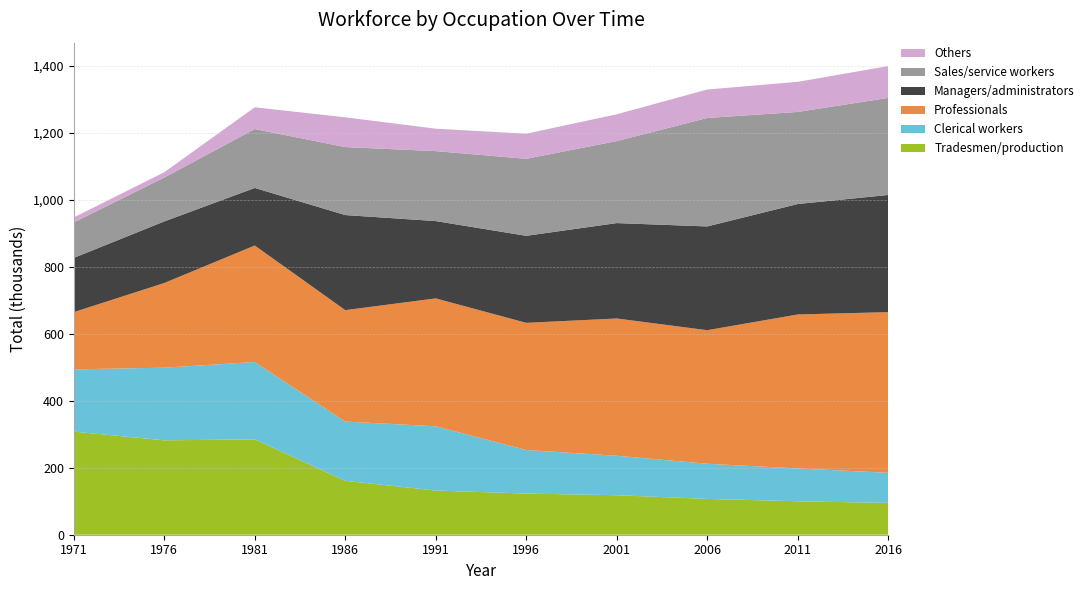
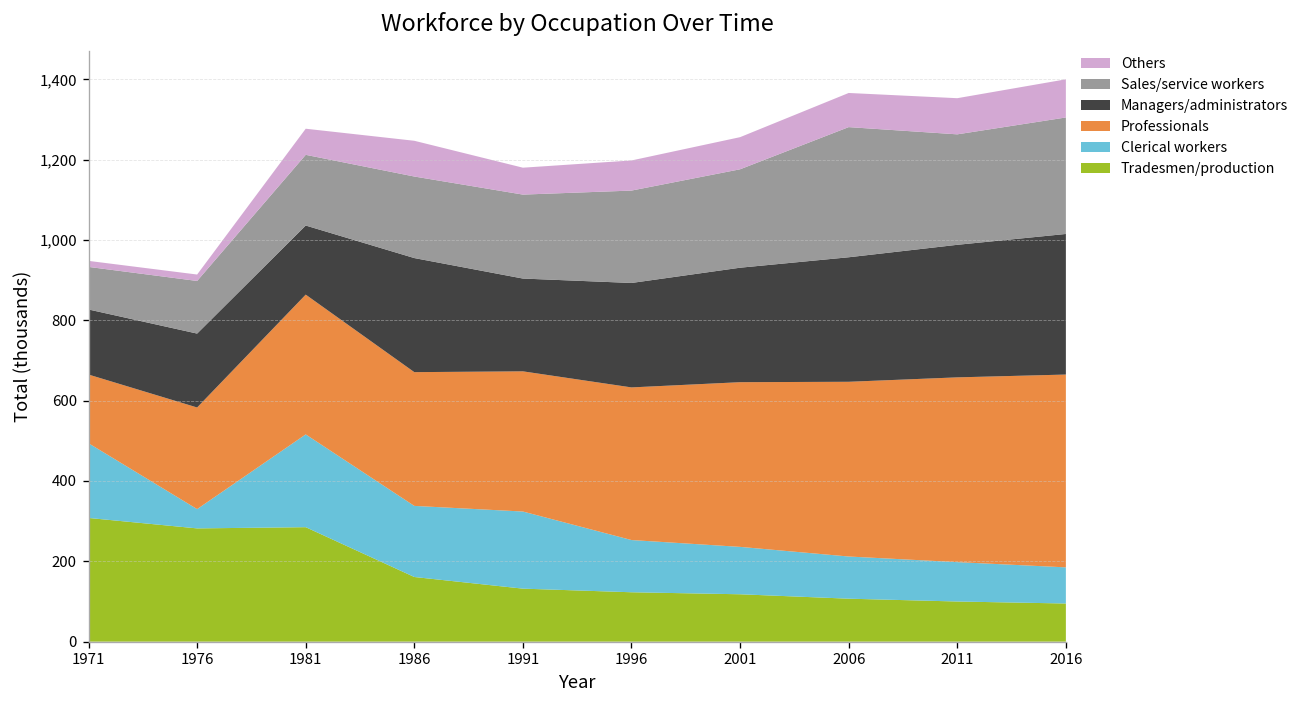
Clerical workers, 1976: 220 -> 50
Professionals, 1991: 380 -> 350
Professionals, 2006: 400 -> 440
